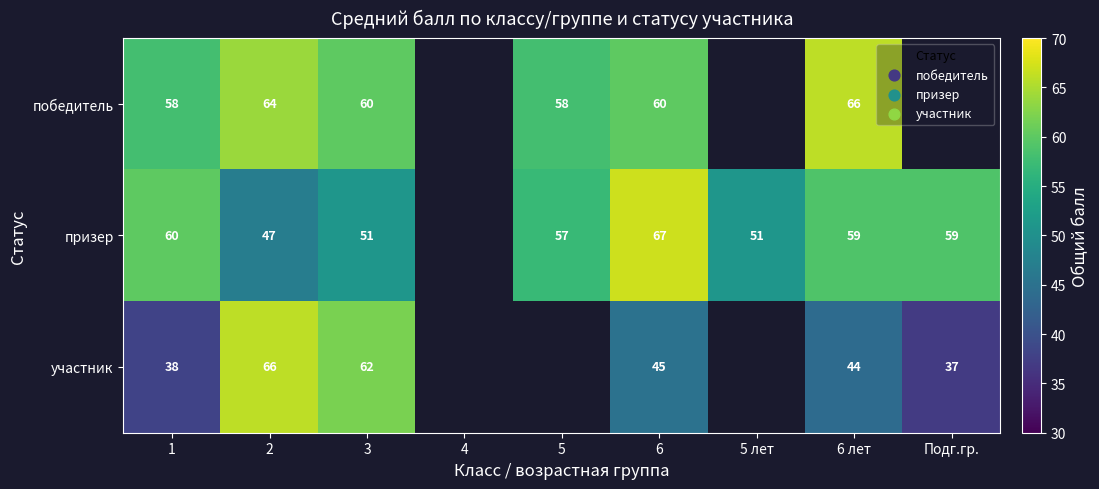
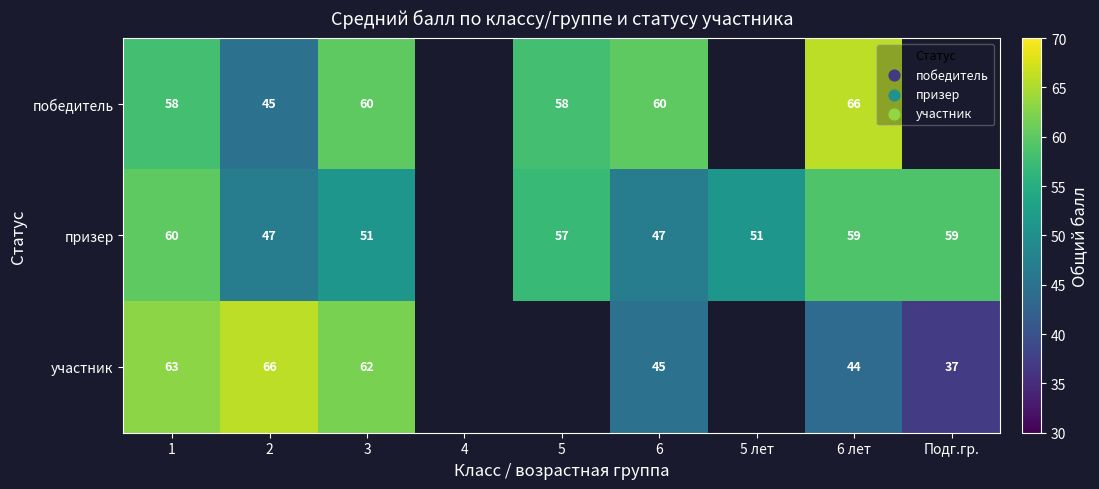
победитель, 2: 64 -> 45
призер, 6: 67 -> 47
участник, 1: 38 -> 63
